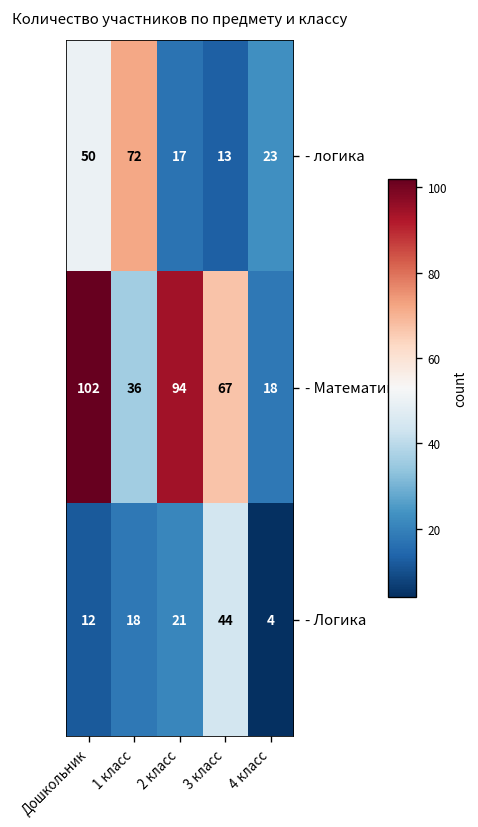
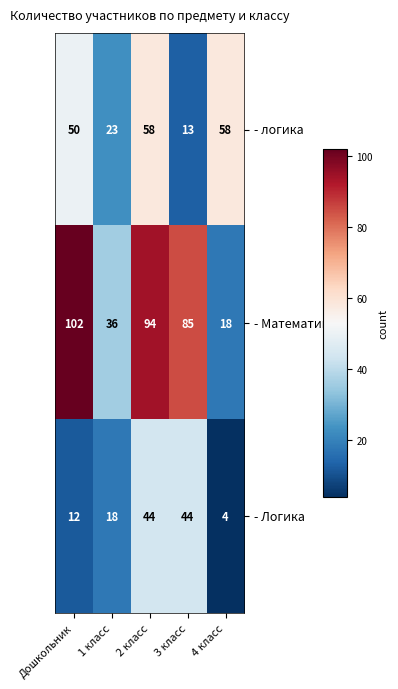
- логика, 1 класс: 72 -> 23
- логика, 2 класс: 17 -> 58
- логика, 4 класс: 23 -> 58
- Математика, 3 класс: 67 -> 85
- Логика, 2 класс: 21 -> 44
